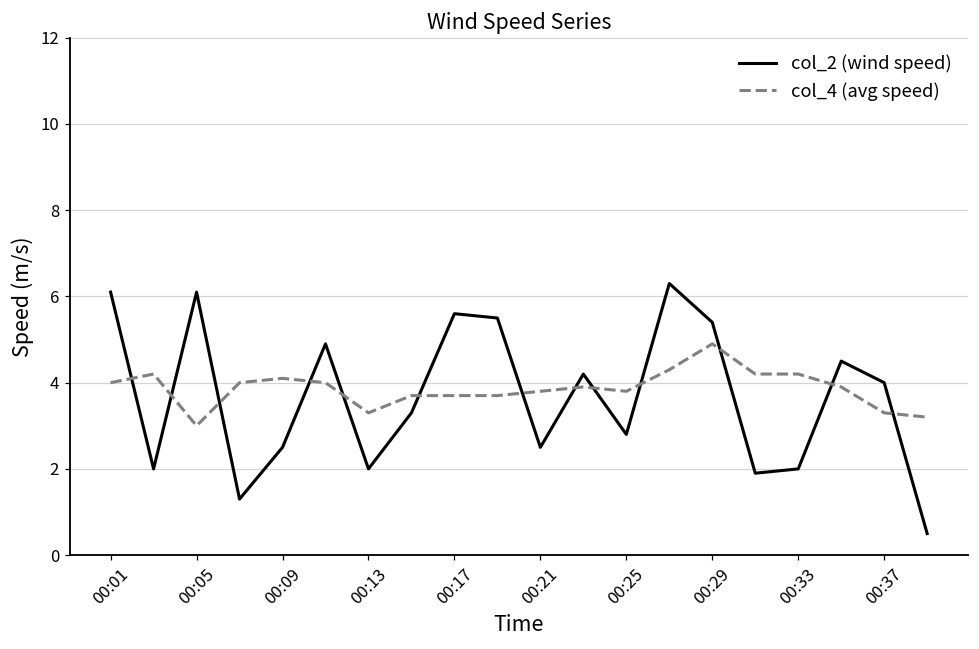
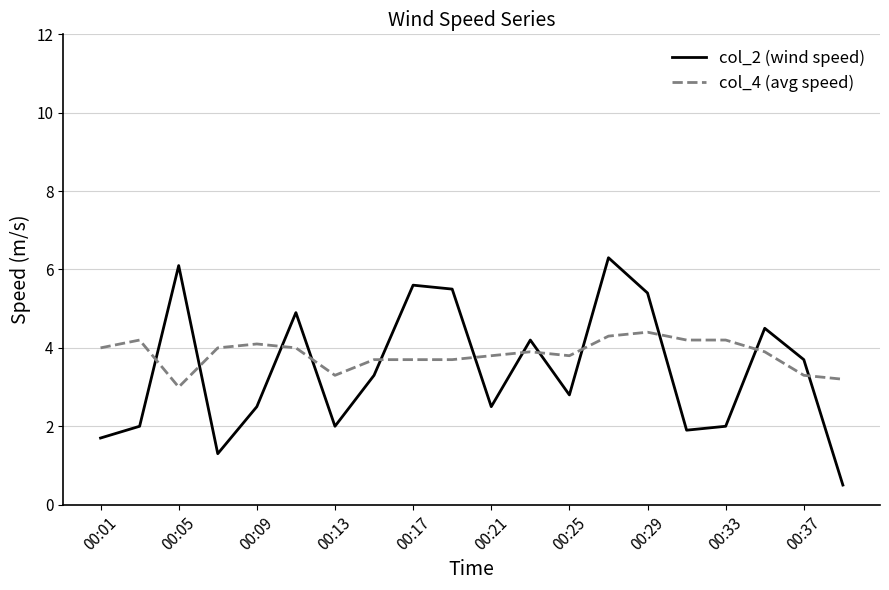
col_2 (wind speed), 00:01: 6.1 -> 1.7
col_4 (avg speed), 00:29: 4.9 -> 4.4
col_2 (wind speed), 00:37: 4.0 -> 3.7
